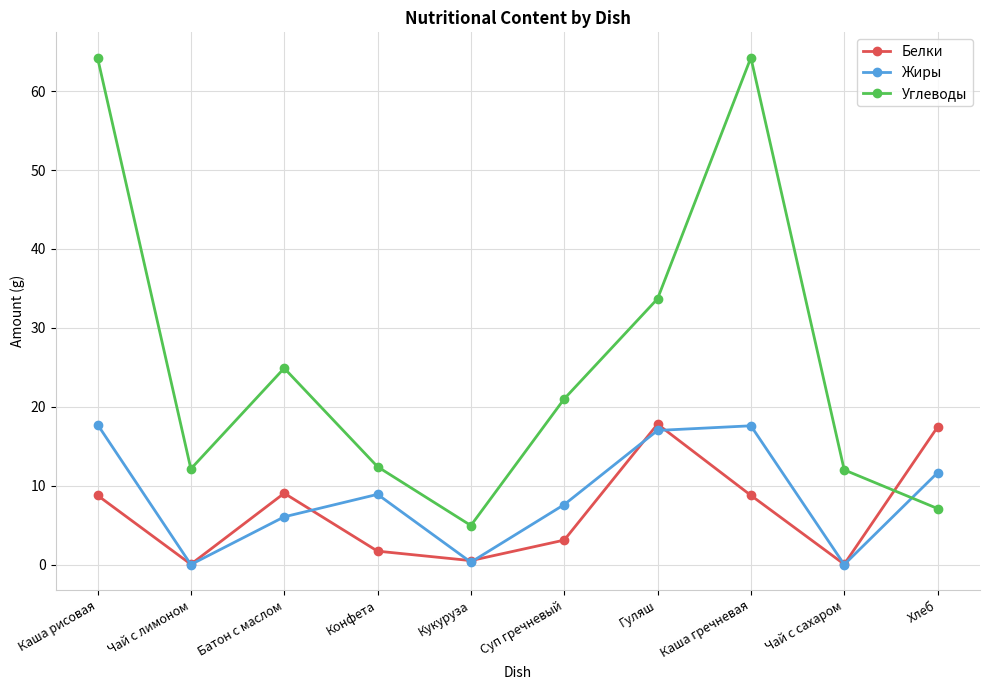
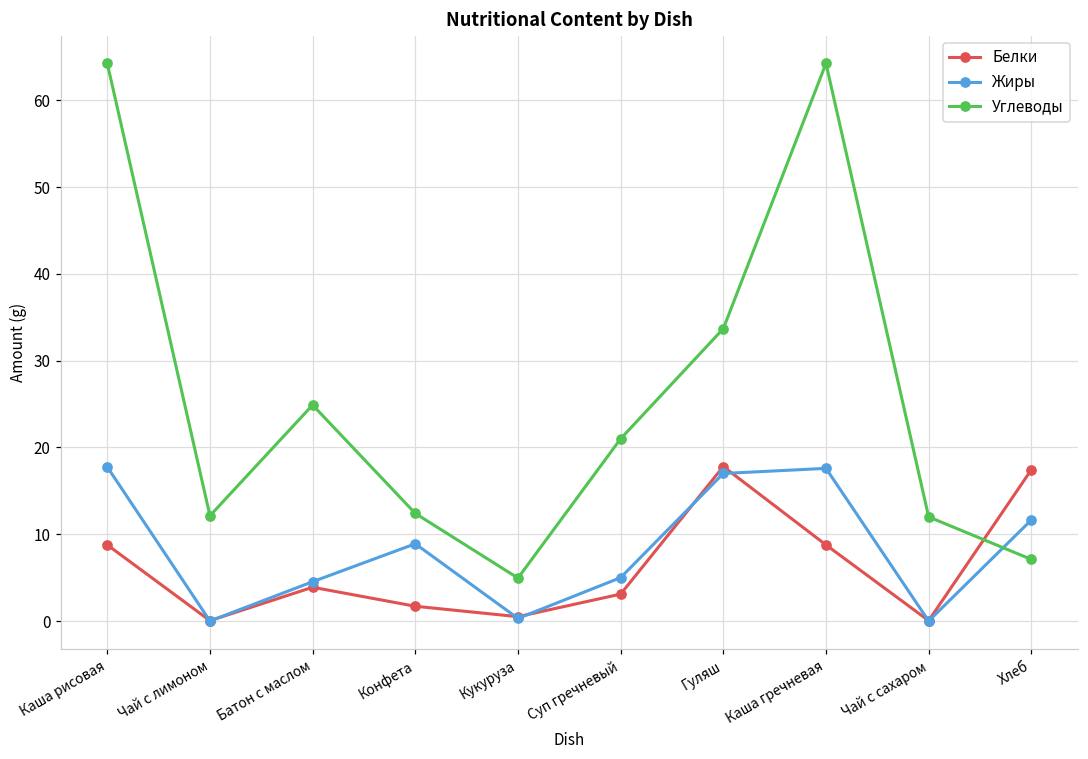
Белки, Батон с маслом: 9 -> 4
Жиры, Батон с маслом: 6 -> 5
Жиры, Суп гречневый: 8 -> 5
